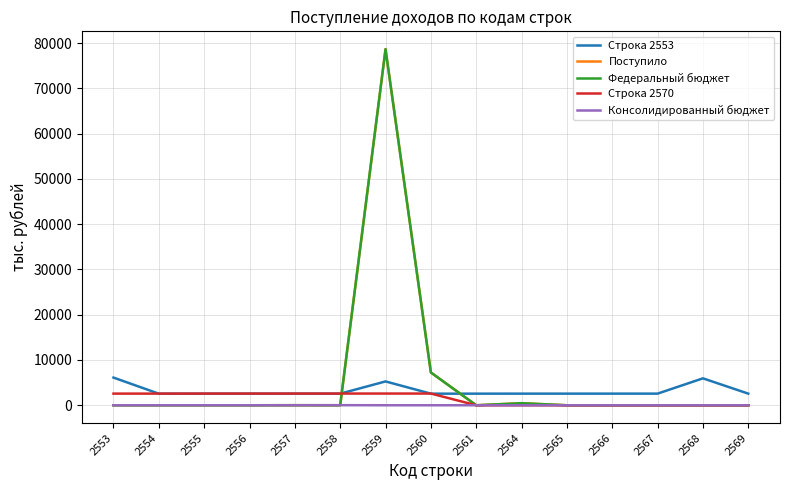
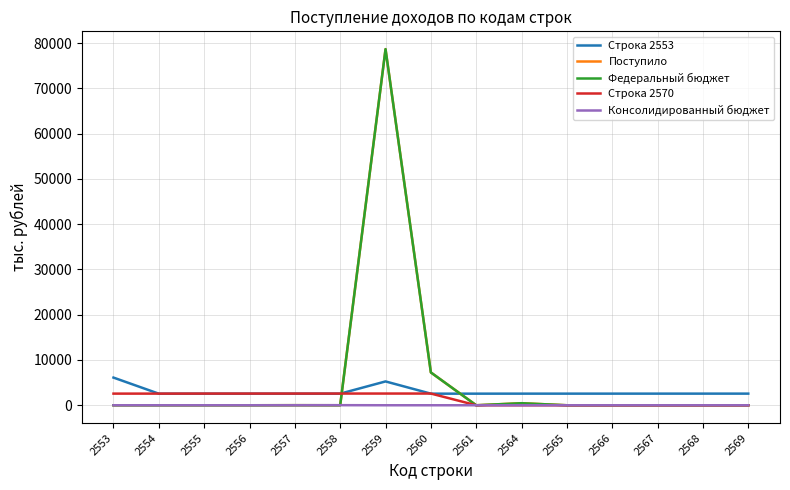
Строка 2553, 2568: 6000 -> 3000
